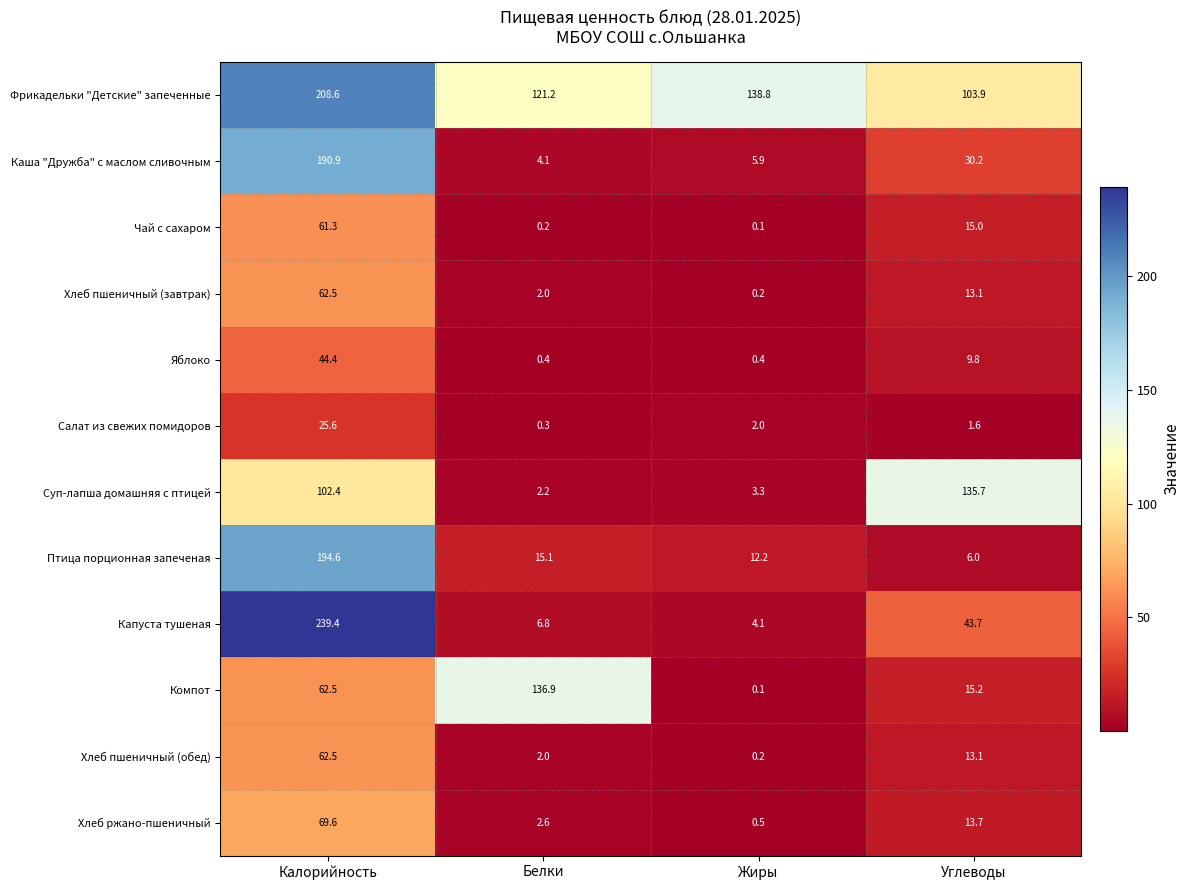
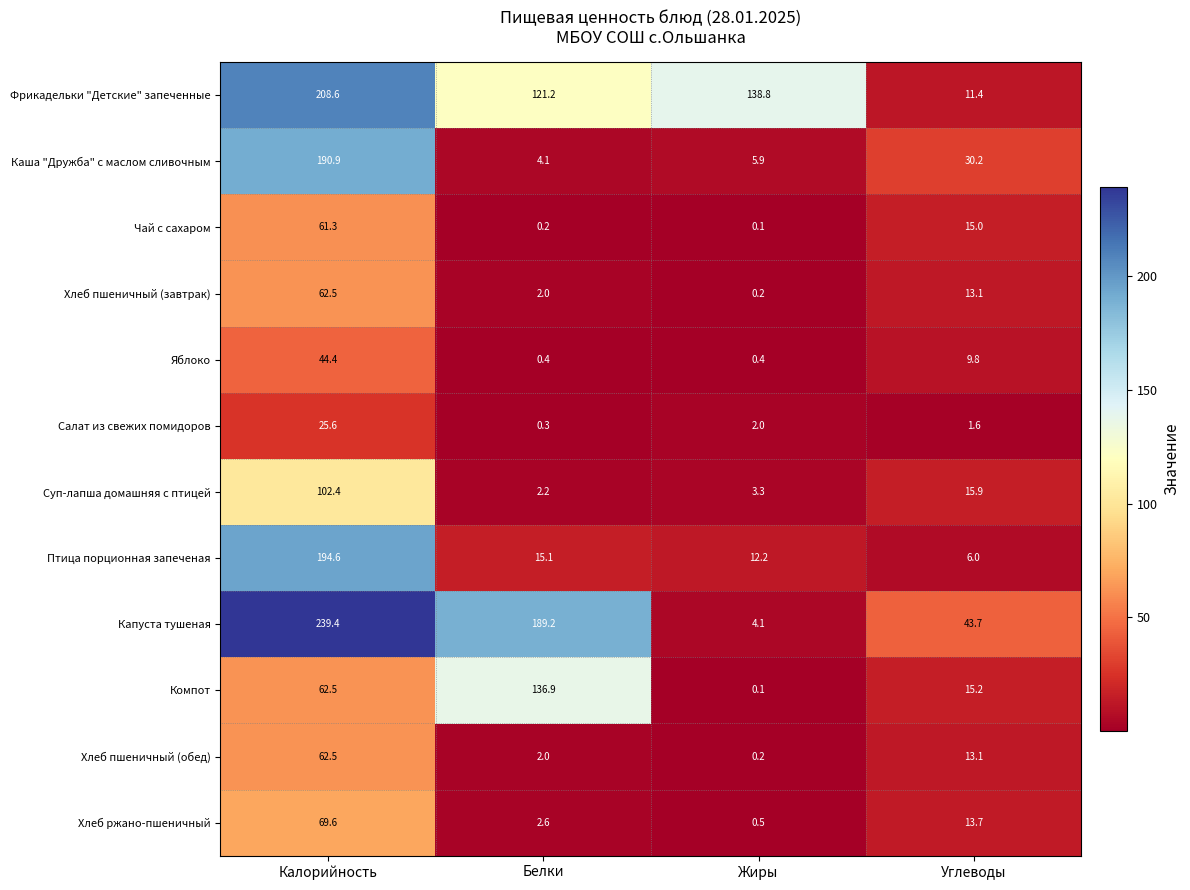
Фрикадельки "Детские" запеченные, Углеводы: 103.9 -> 11.4
Суп-лапша домашняя с птицей, Углеводы: 135.7 -> 15.9
Капуста тушеная, Белки: 6.8 -> 189.2
